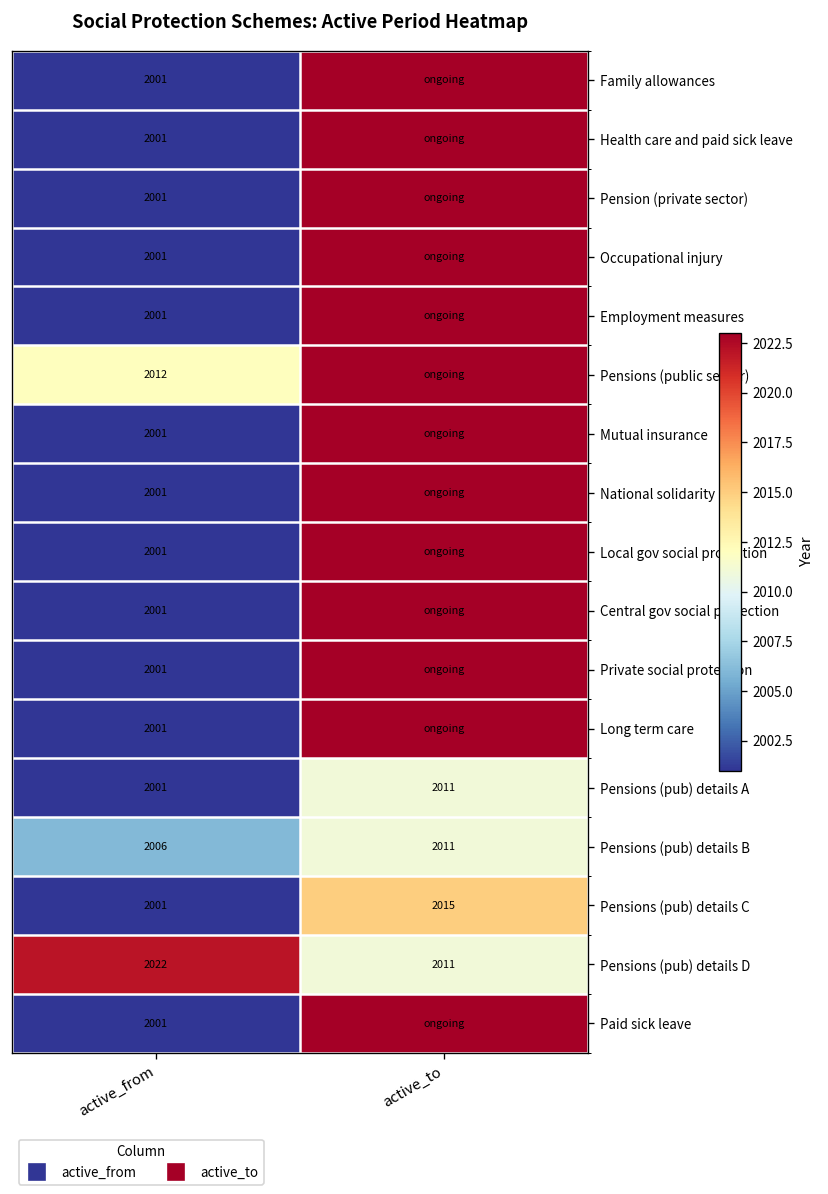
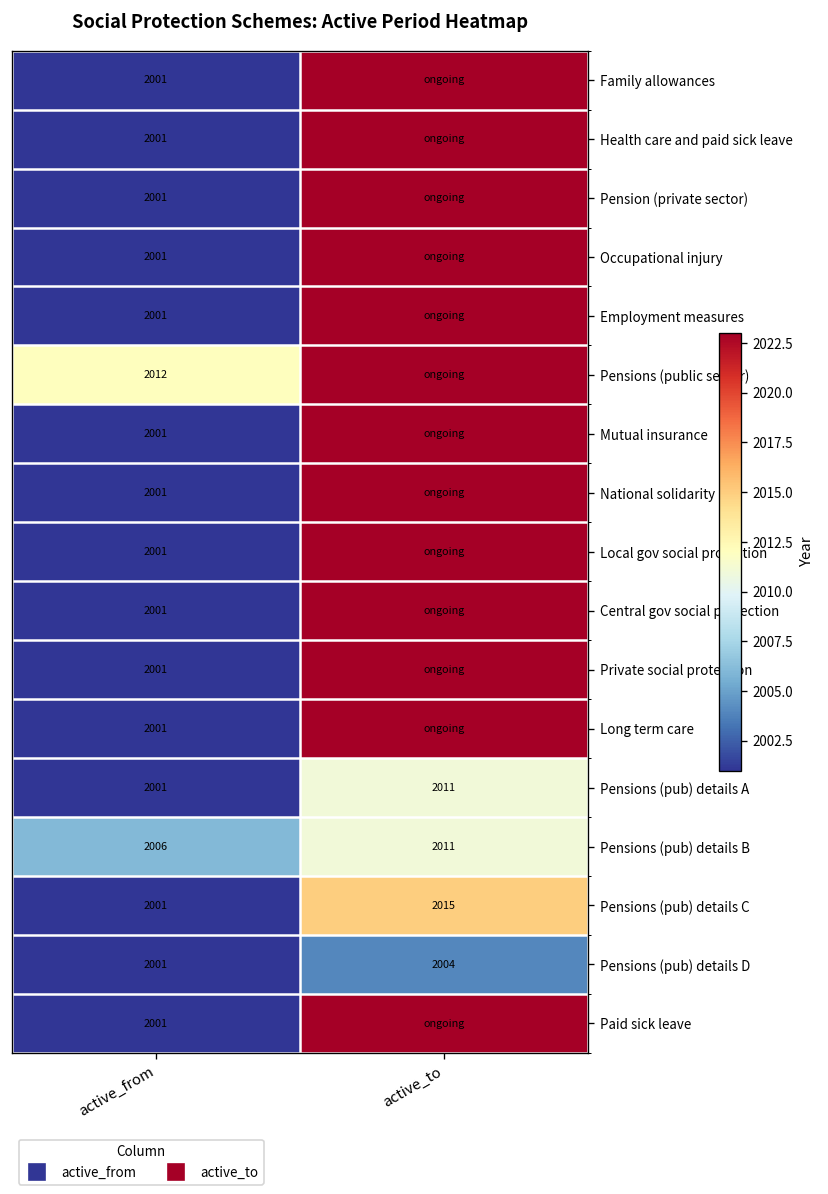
Pensions (pub) details D, active_from: 2022 -> 2001
Pensions (pub) details D, active_to: 2011 -> 2004
